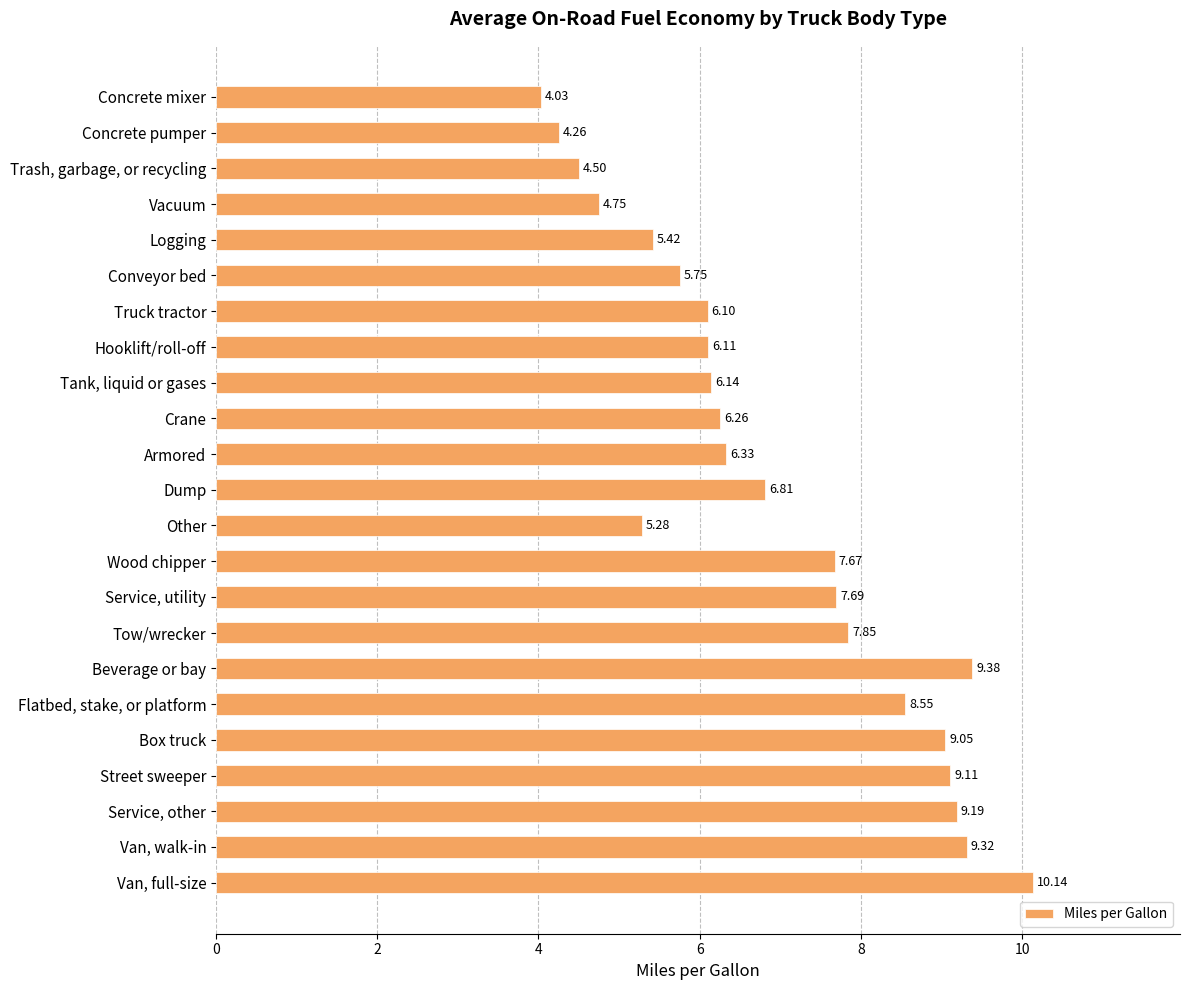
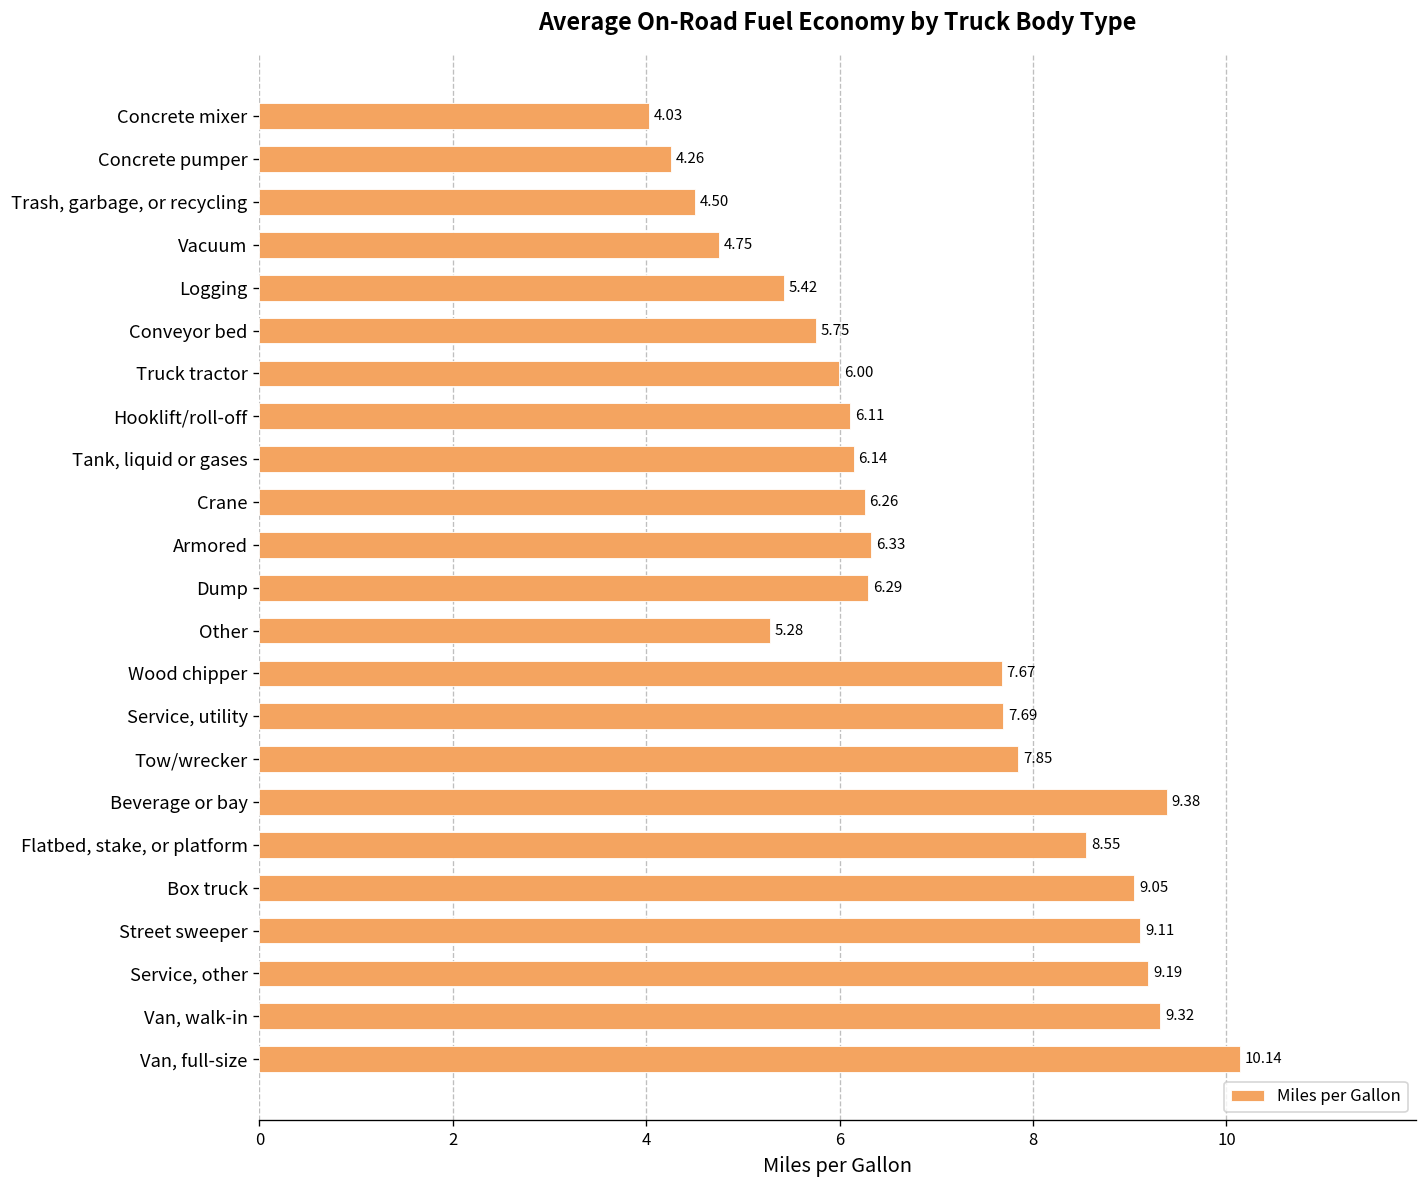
Truck tractor: 6.10 -> 6.00
Dump: 6.81 -> 6.29
